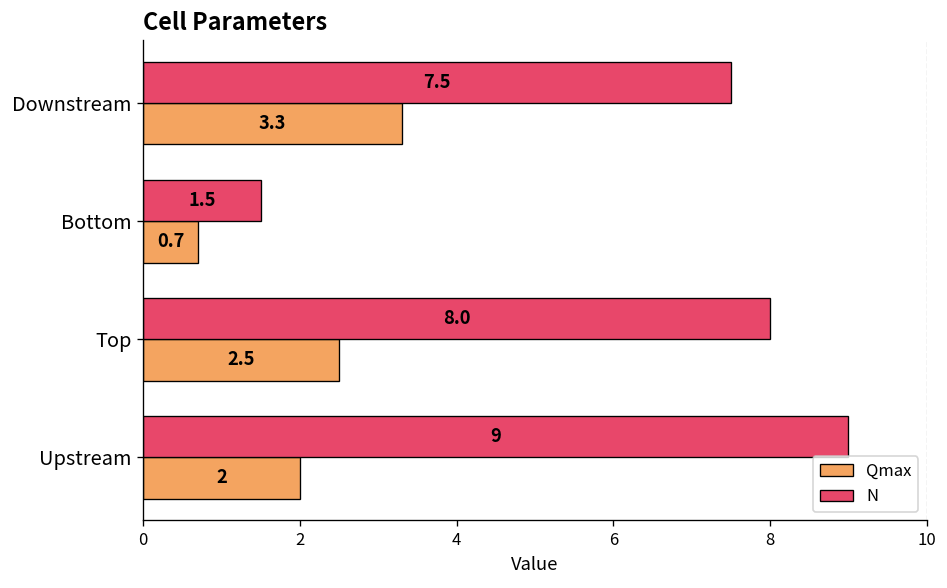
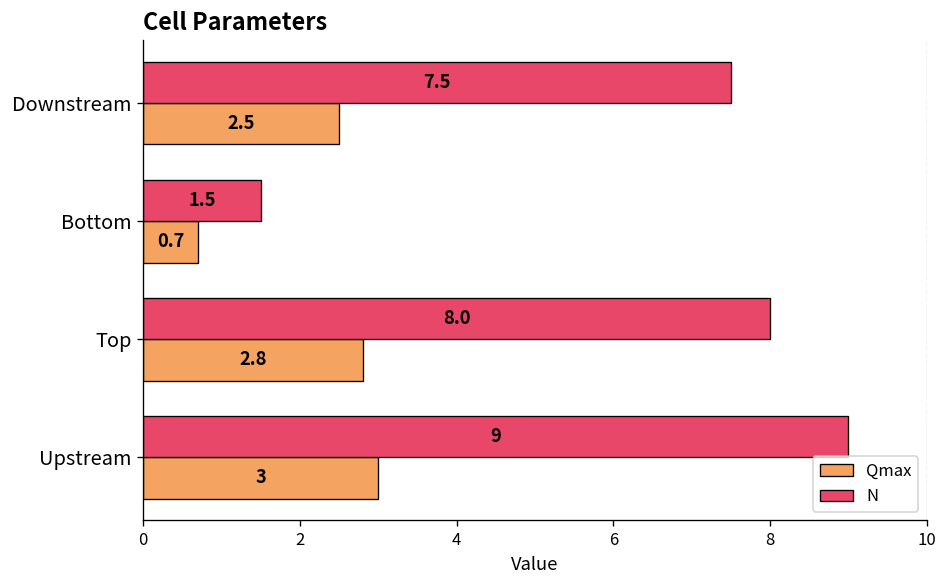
Qmax, Downstream: 3.3 -> 2.5
Qmax, Top: 2.5 -> 2.8
Qmax, Upstream: 2 -> 3
